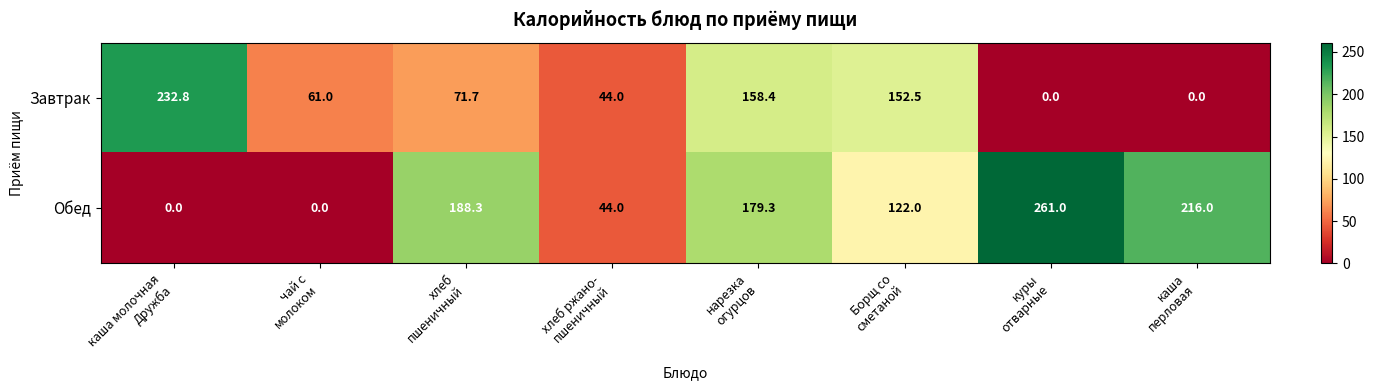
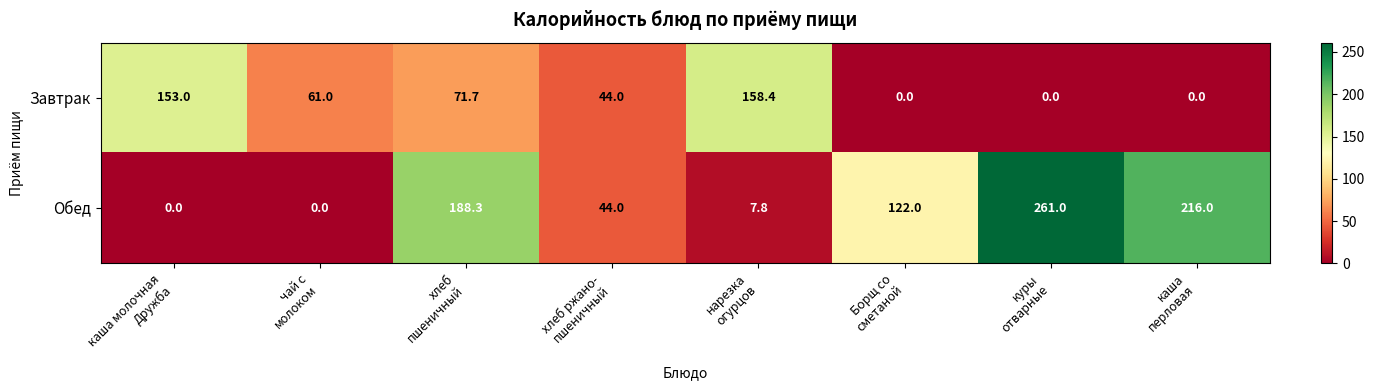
Завтрак, каша молочная Дружба: 232.8 -> 153.0
Завтрак, Борщ со сметаной: 152.5 -> 0.0
Обед, нарезка огурцов: 179.3 -> 7.8
